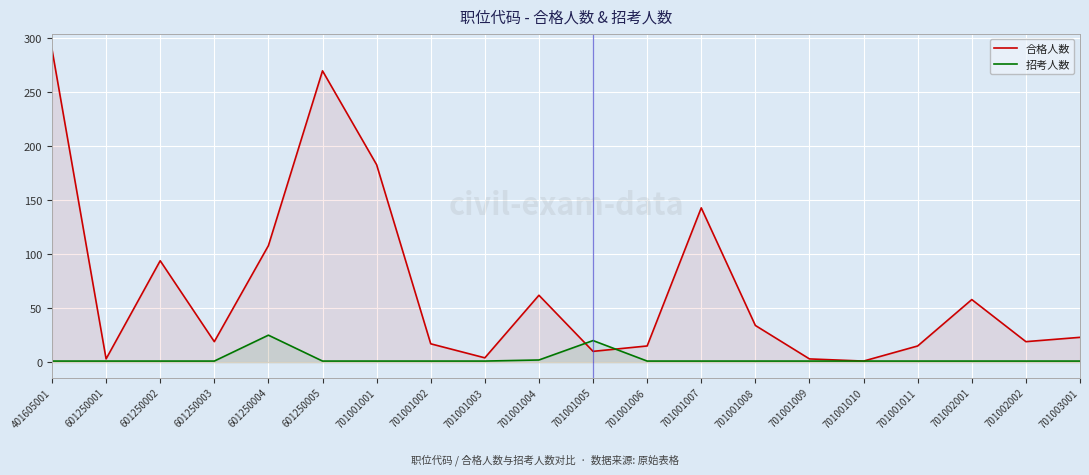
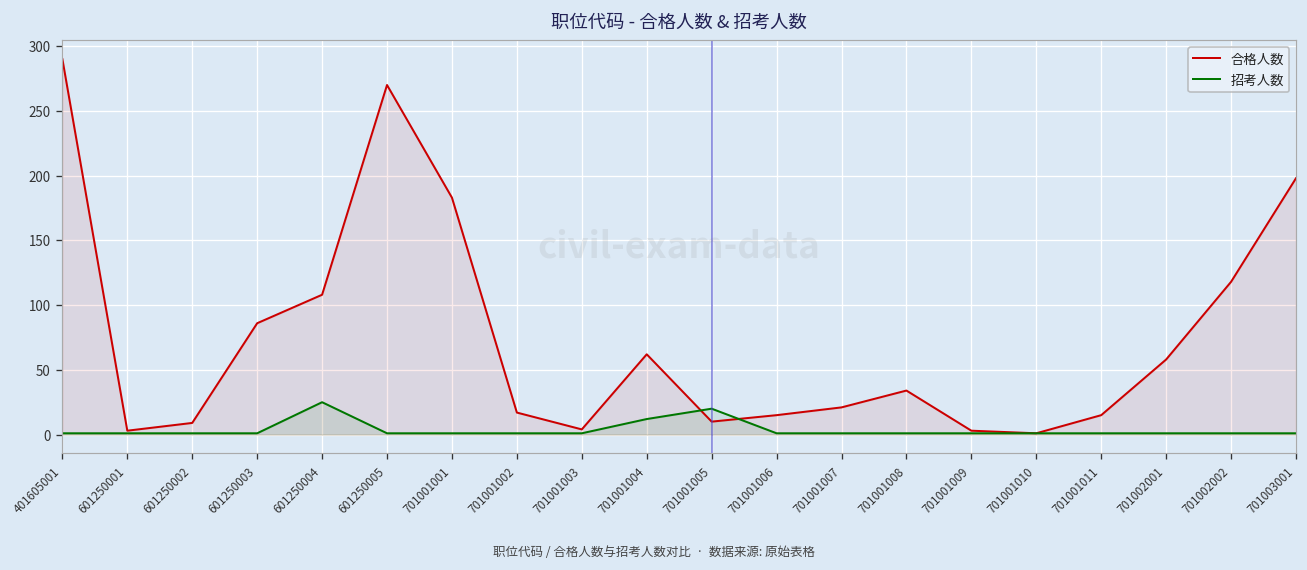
合格人数, 601250002: 94 -> 9
合格人数, 601250003: 19 -> 86
招考人数, 701001004: 2 -> 12
合格人数, 701001007: 143 -> 21
合格人数, 701002002: 19 -> 118
合格人数, 701003001: 23 -> 198
